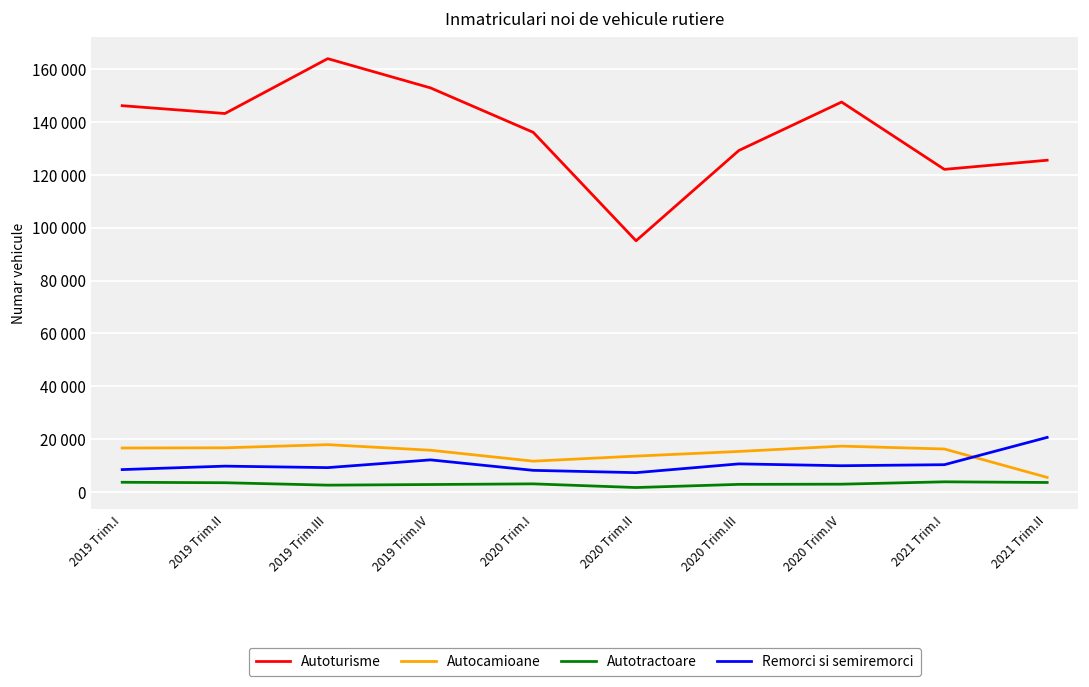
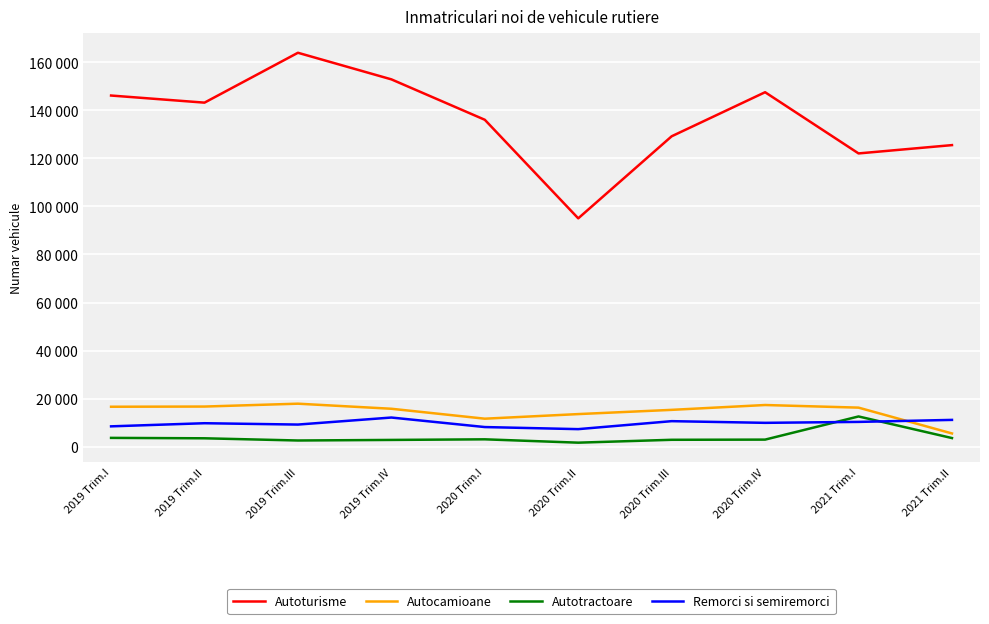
Autotractoare, 2021 Trim.I: 4000 -> 13000
Remorci si semiremorci, 2021 Trim.II: 21000 -> 11000
